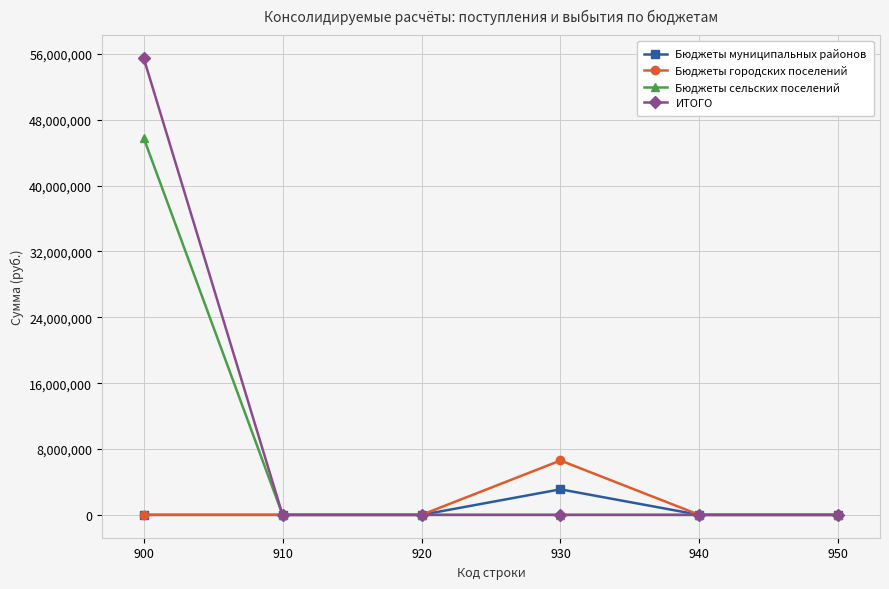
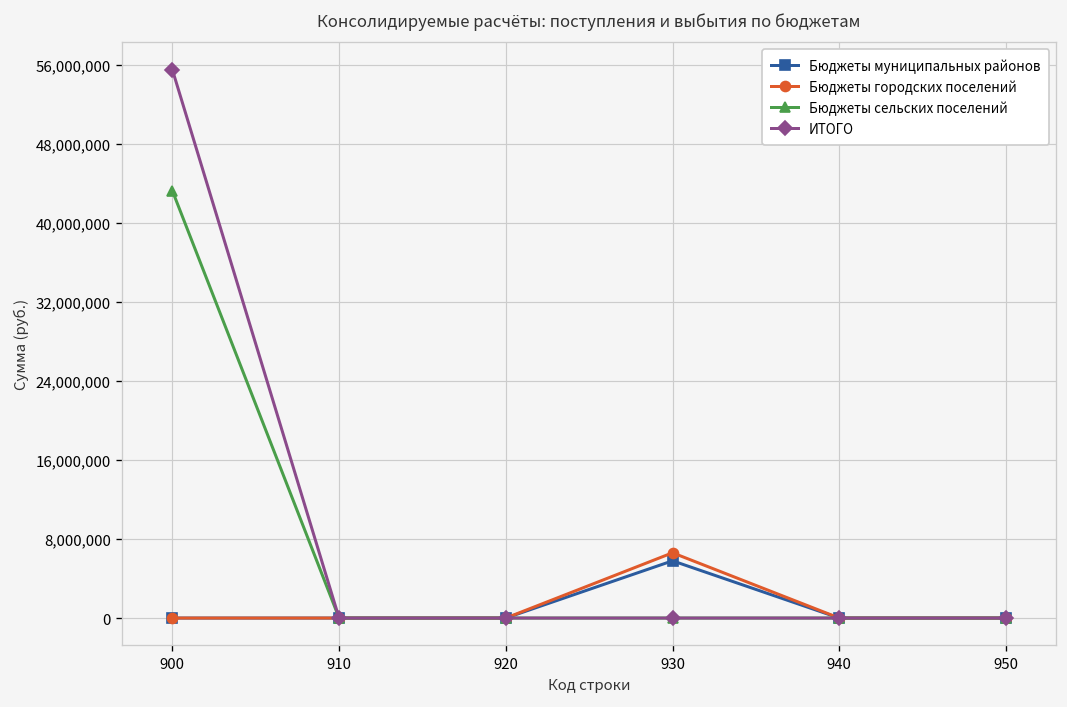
Бюджеты сельских поселений, 900: 46,000,000 -> 43,000,000
Бюджеты муниципальных районов, 930: 3,000,000 -> 6,000,000
